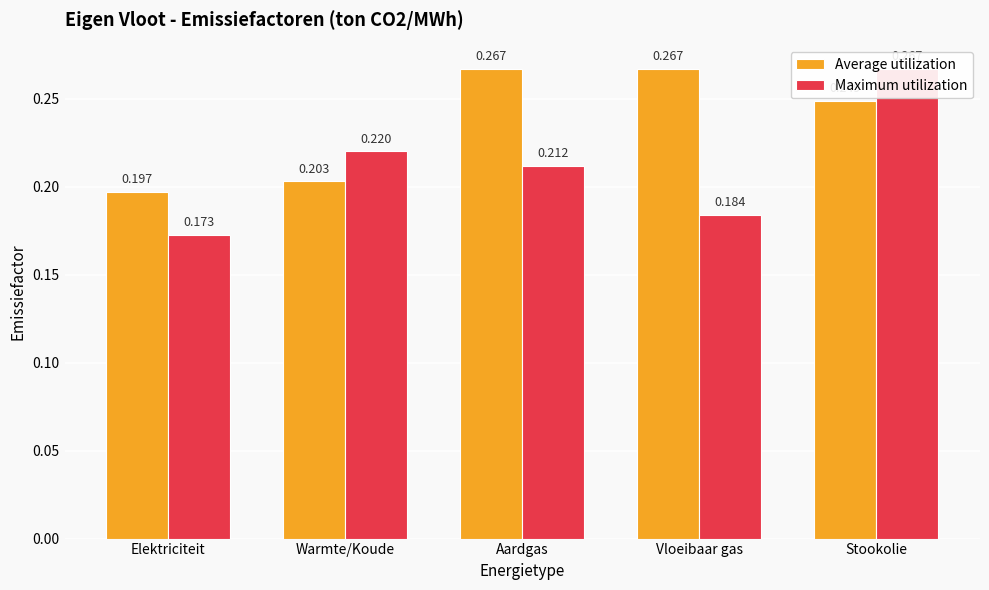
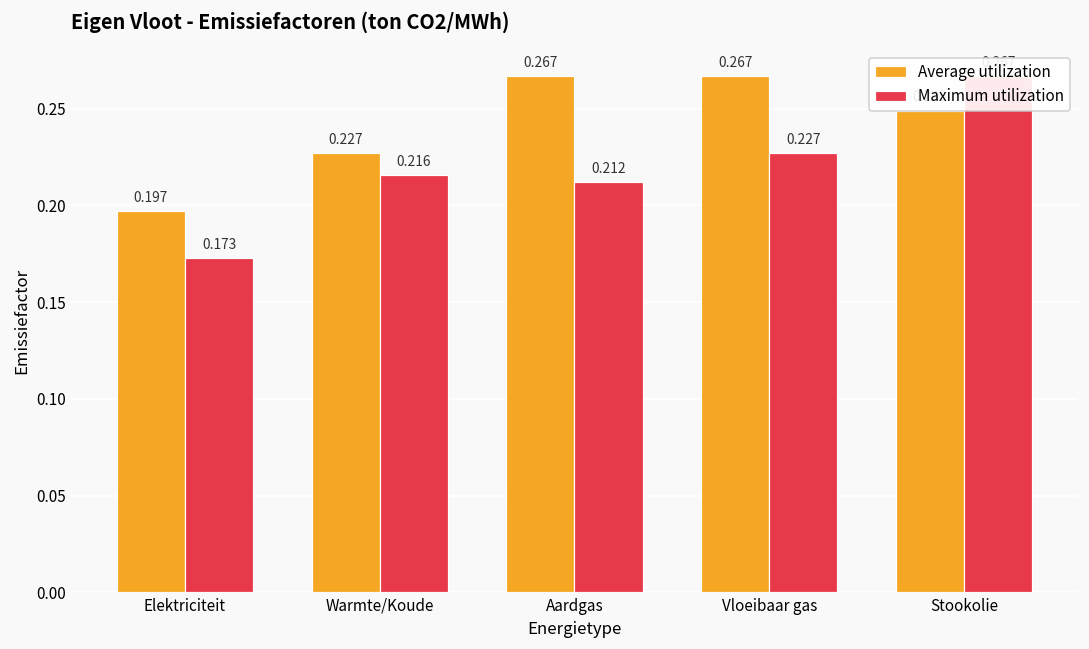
Average utilization, Warmte/Koude: 0.203 -> 0.227
Maximum utilization, Warmte/Koude: 0.220 -> 0.216
Maximum utilization, Vloeibaar gas: 0.184 -> 0.227
